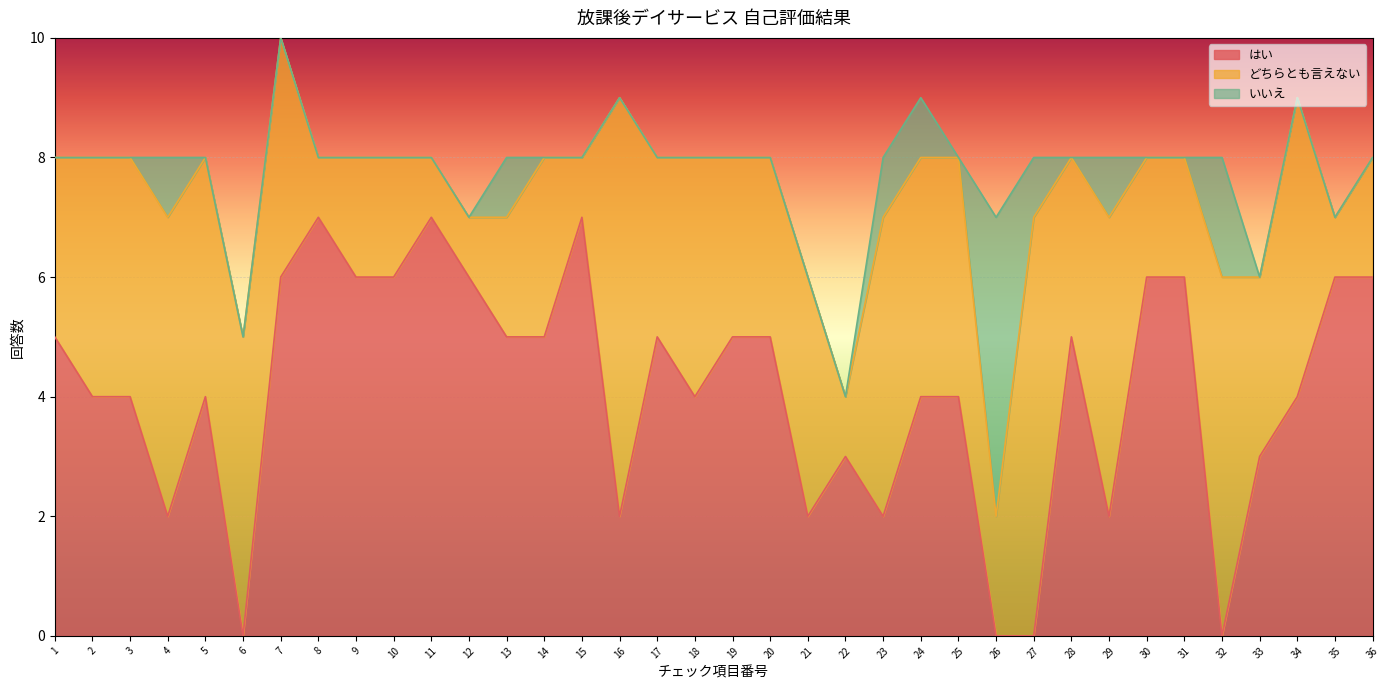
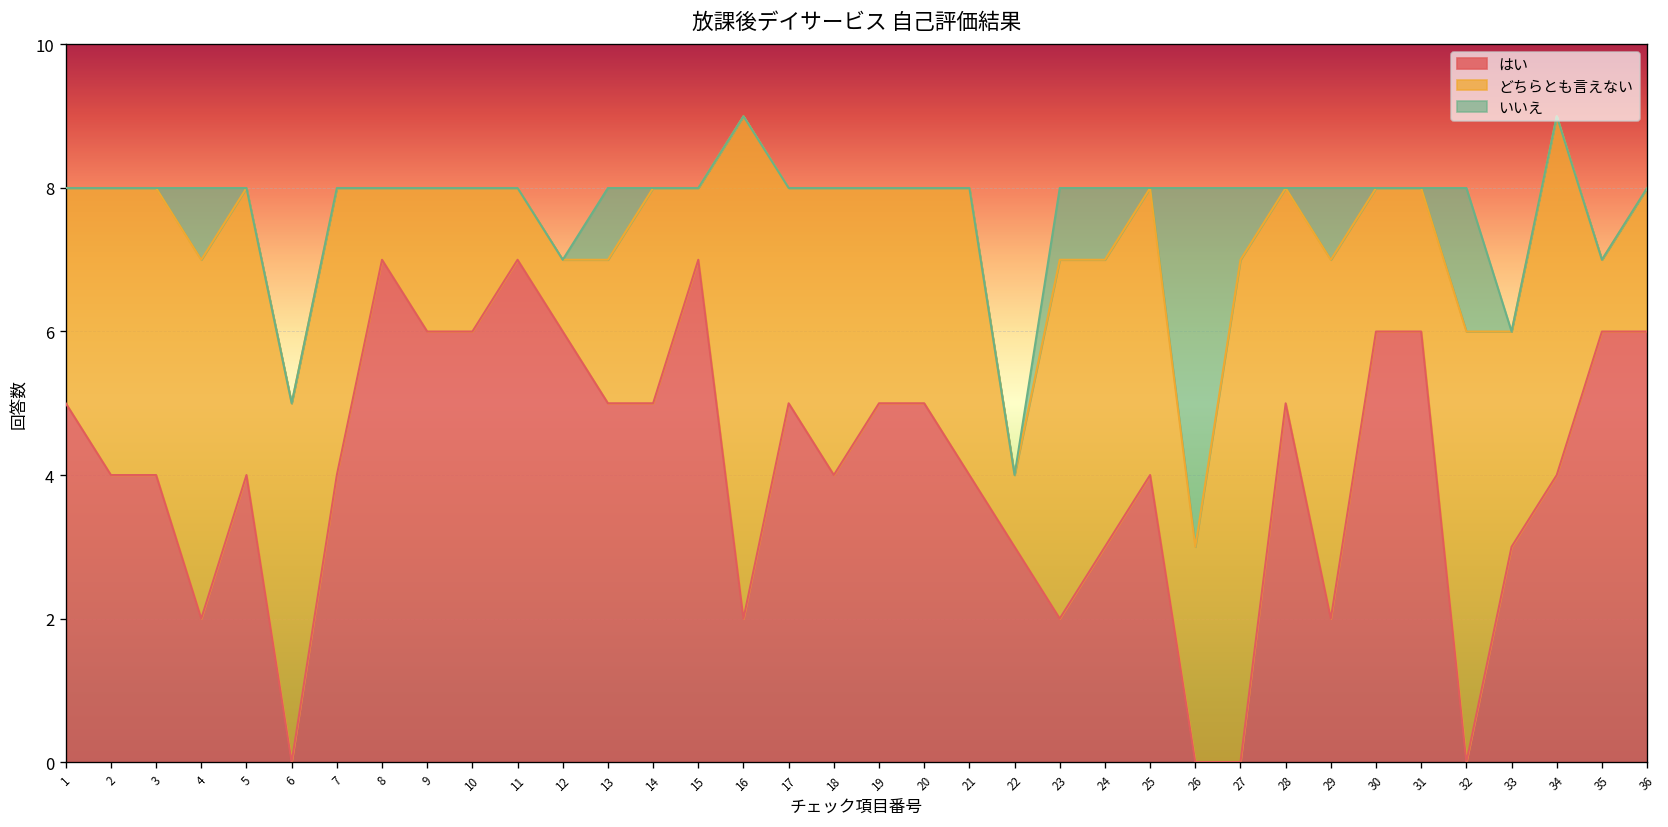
はい, 7: 6 -> 4
はい, 21: 2 -> 4
はい, 24: 4 -> 3
どちらとも言えない, 26: 2 -> 3
